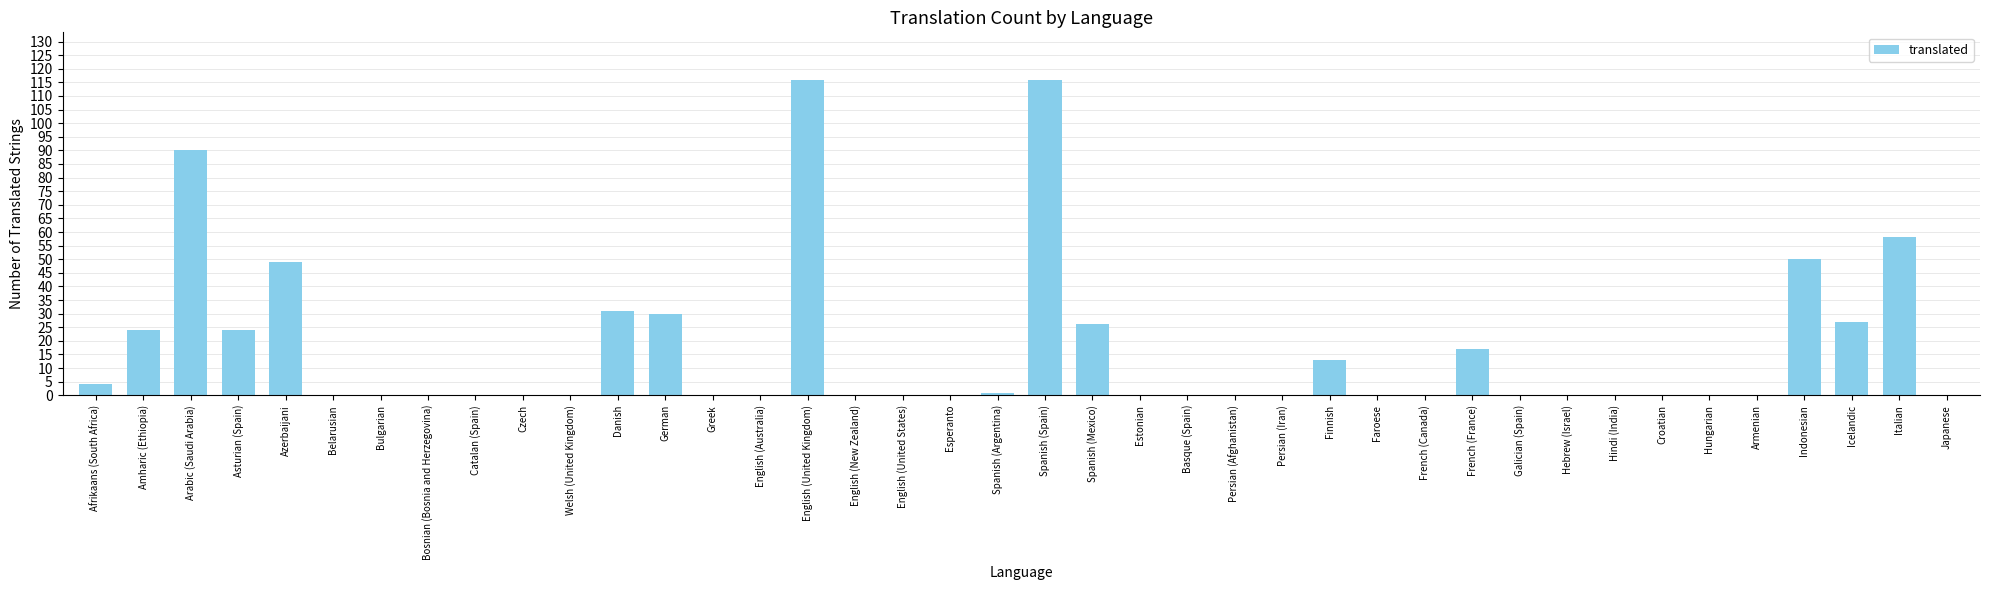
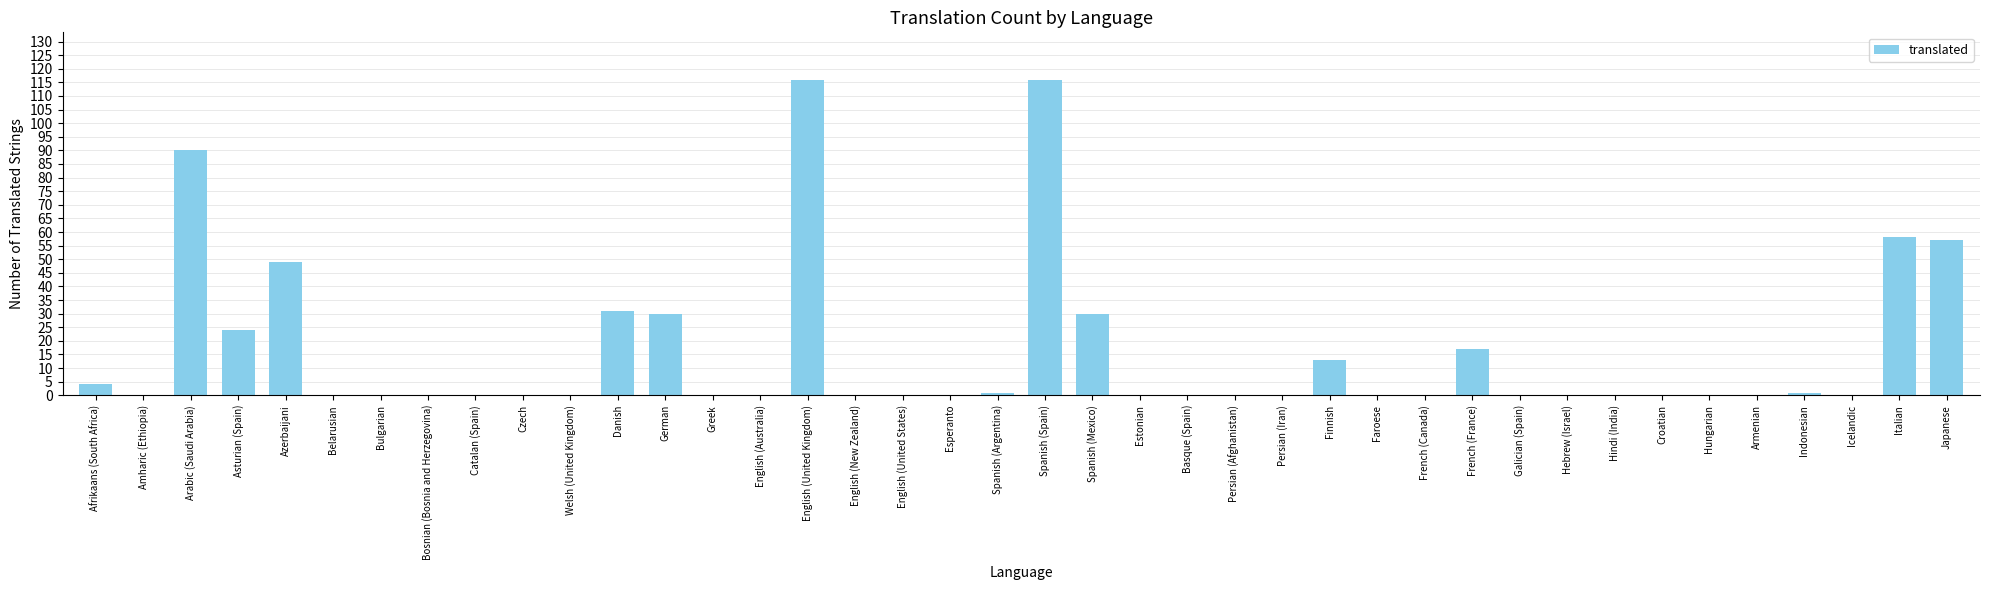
Amharic (Ethiopia): 24 -> 0
Spanish (Mexico): 26 -> 30
Indonesian: 50 -> 1
Icelandic: 27 -> 0
Japanese: 0 -> 57
